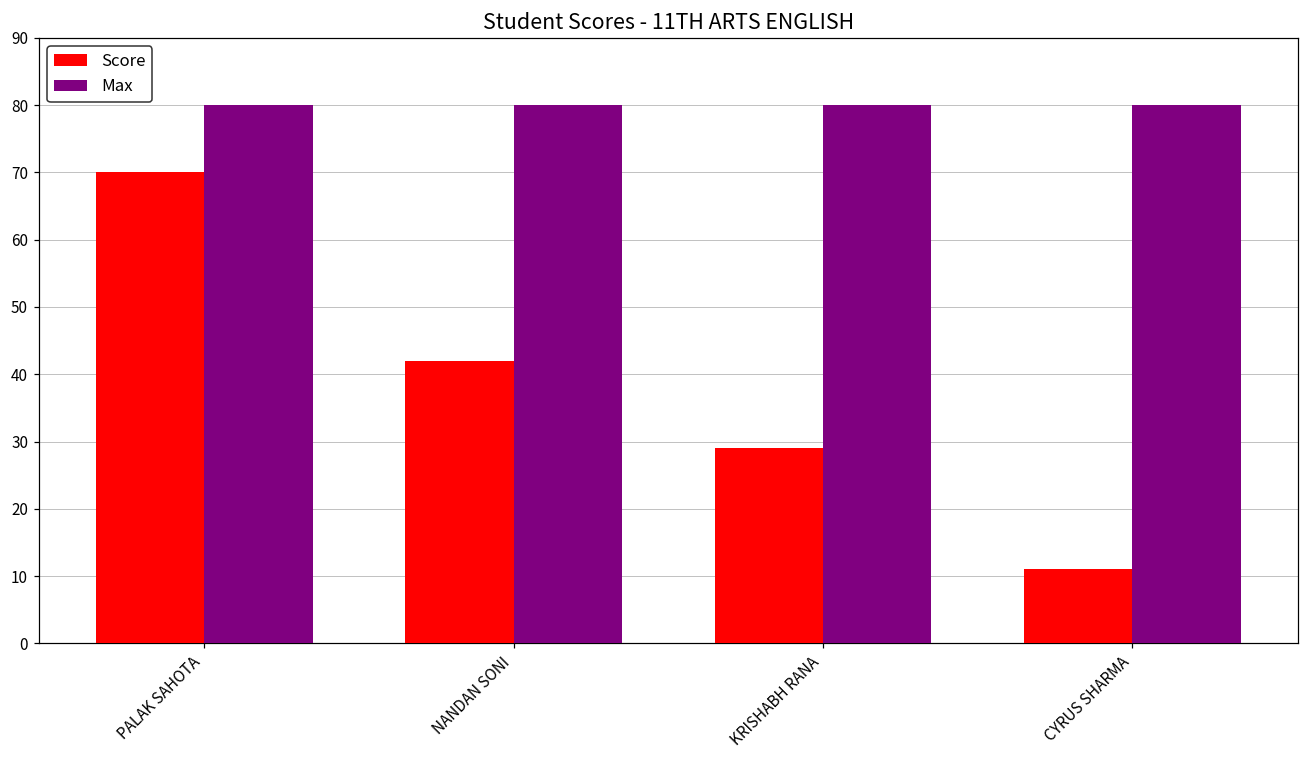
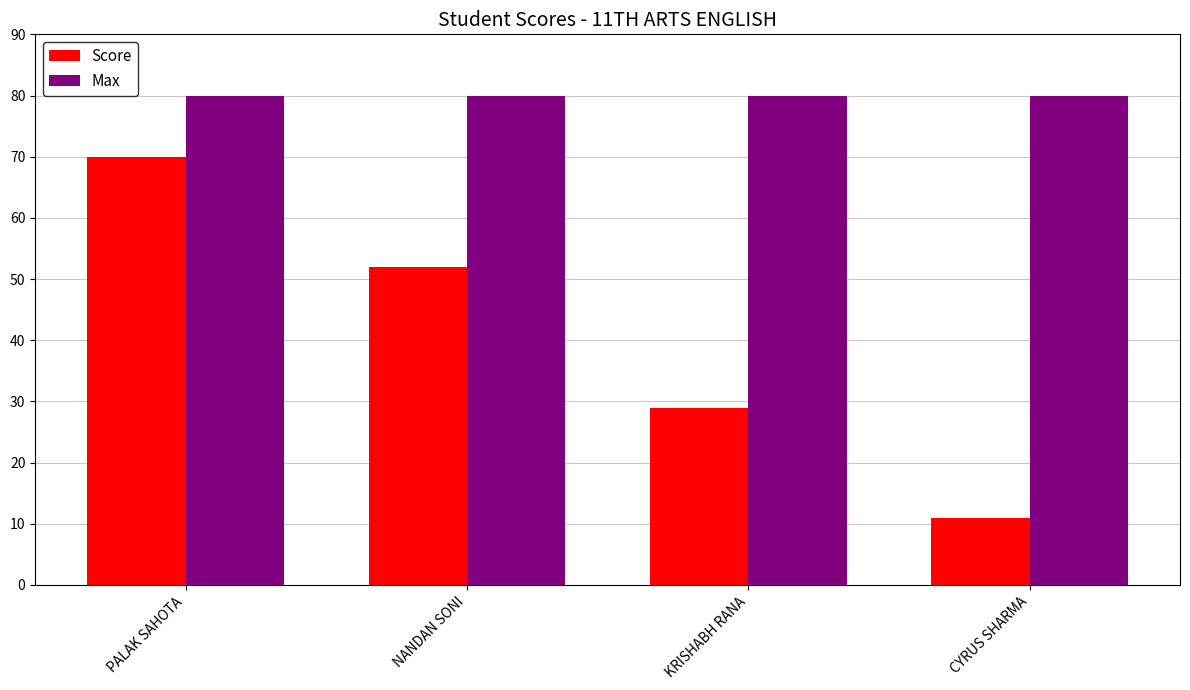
Score, NANDAN SONI: 42 -> 52
